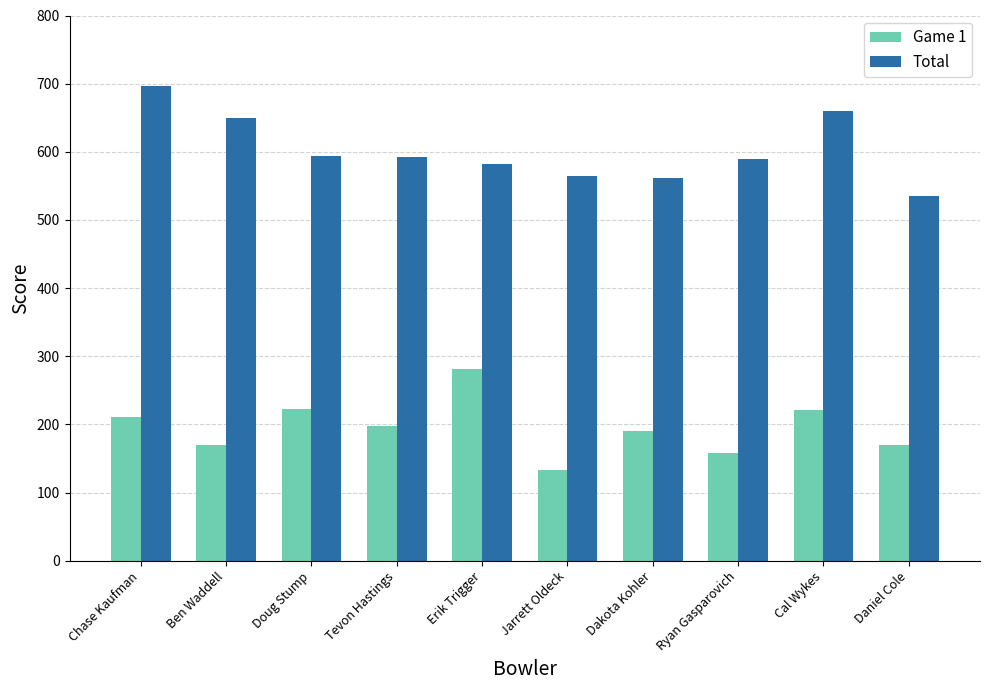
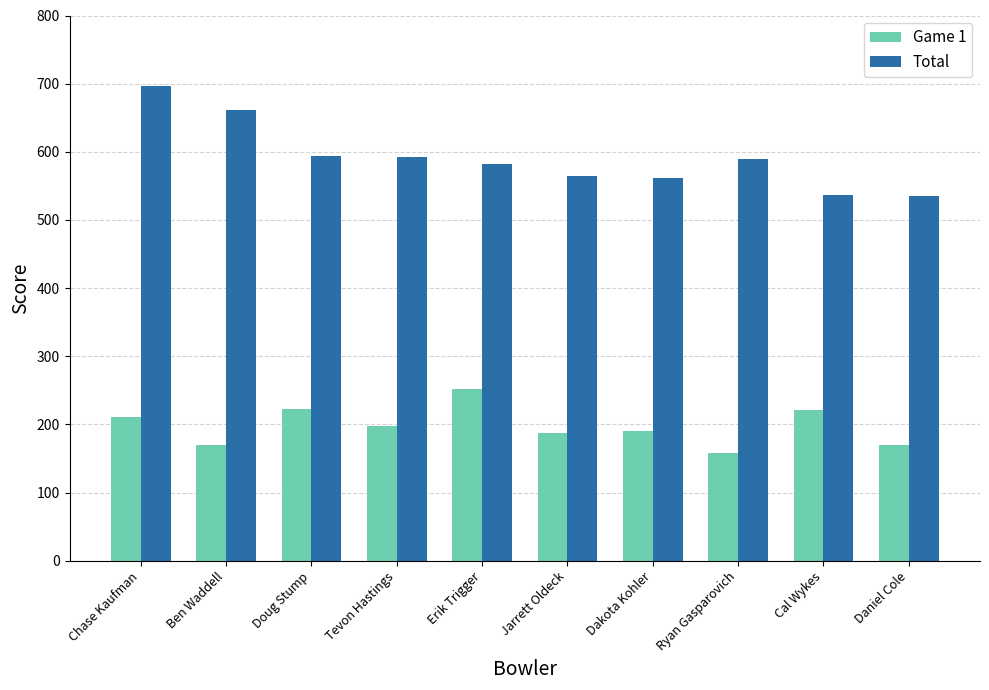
Total, Ben Waddell: 650 -> 660
Game 1, Erik Trigger: 280 -> 250
Game 1, Jarrett Oldeck: 130 -> 190
Total, Cal Wykes: 660 -> 540
